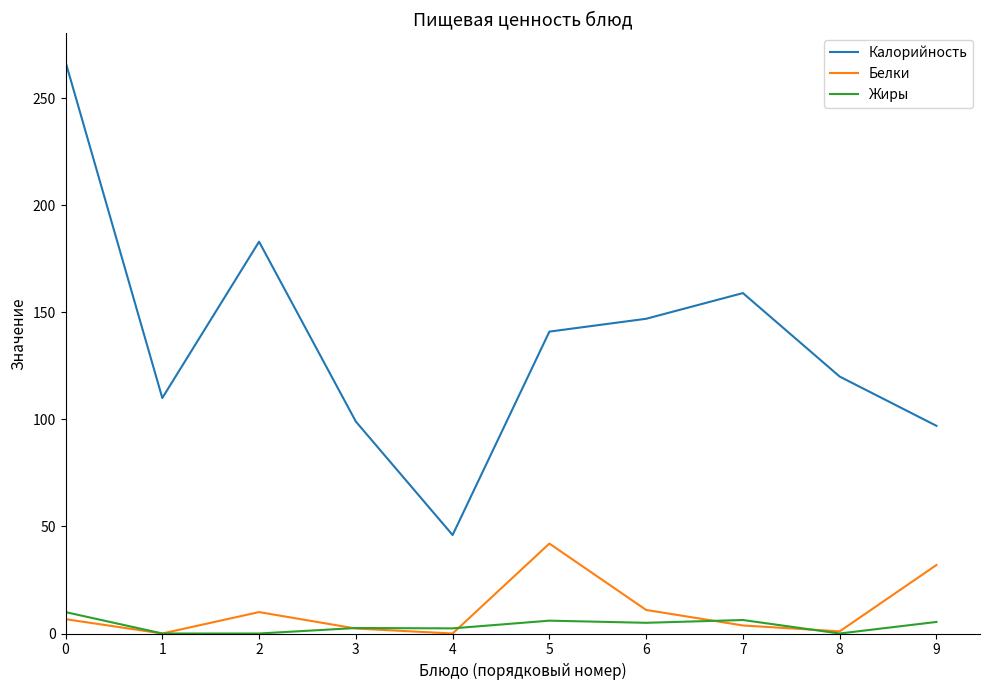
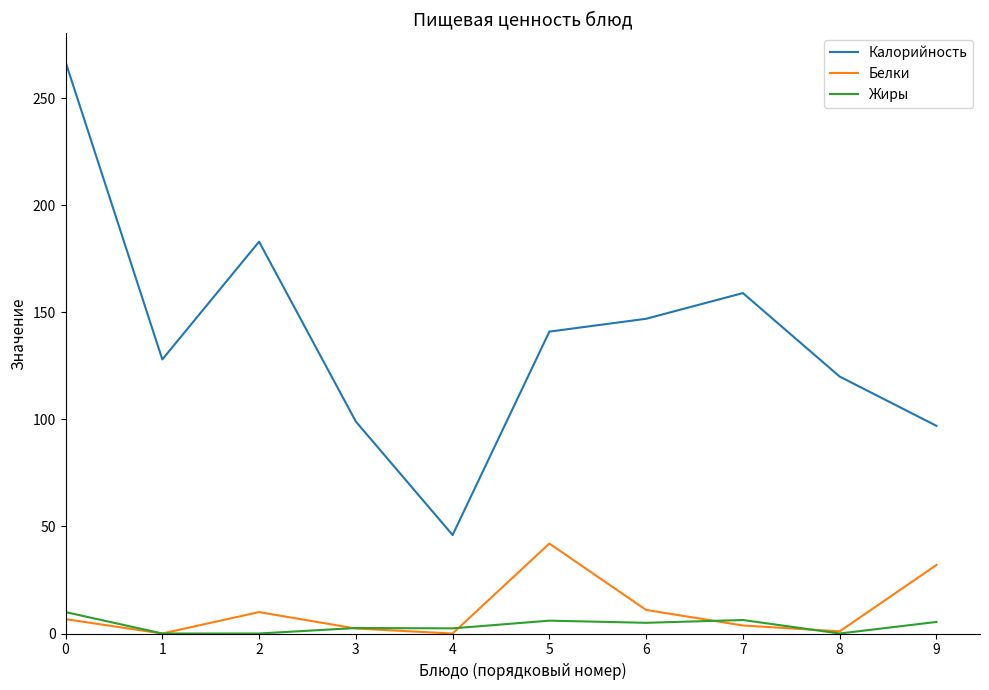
Калорийность, 1: 110 -> 128
